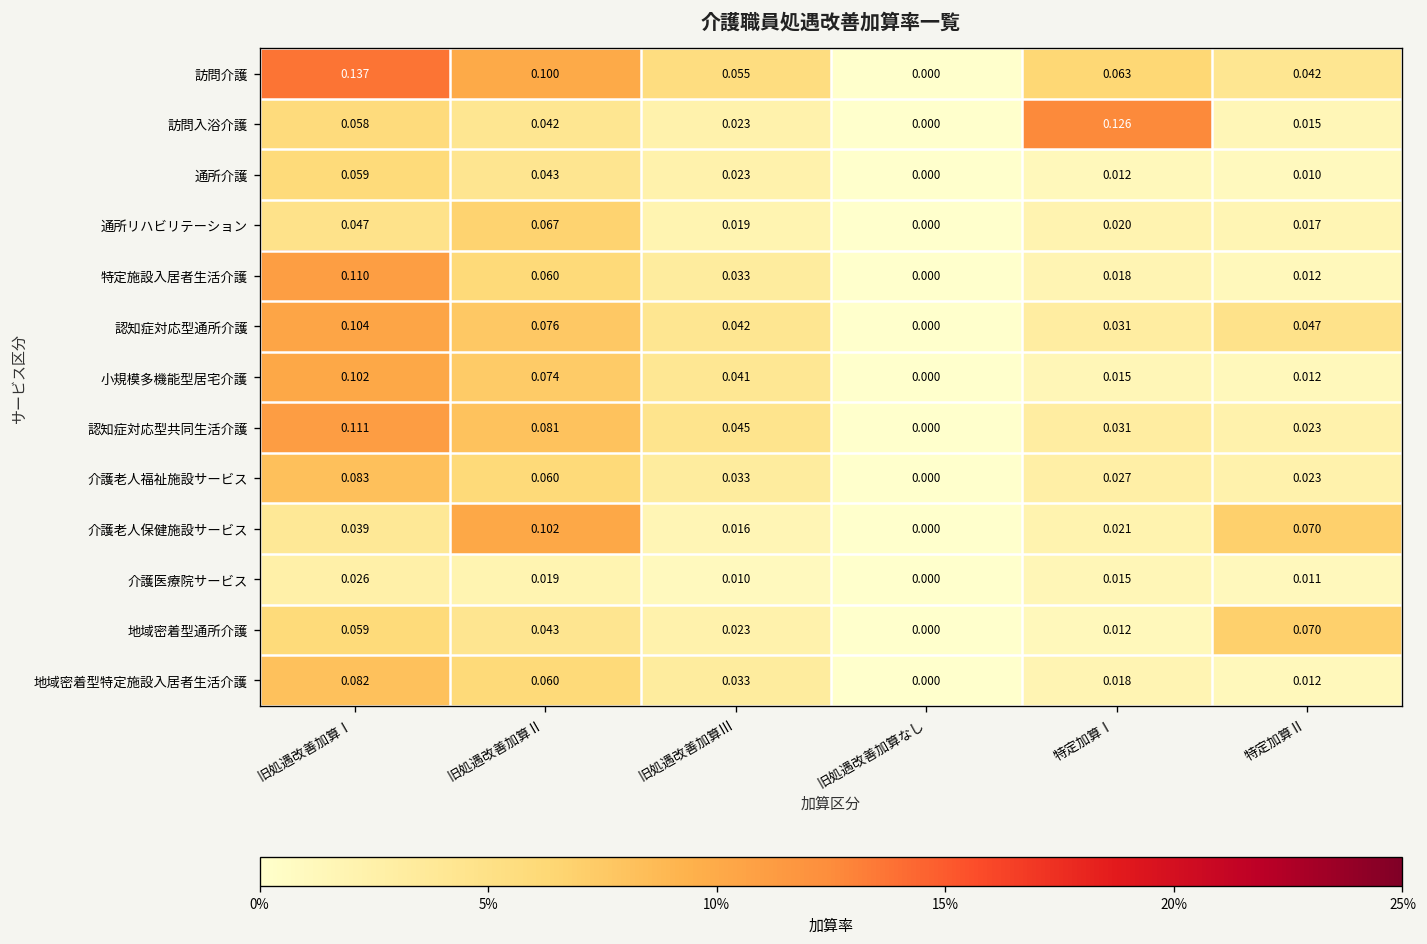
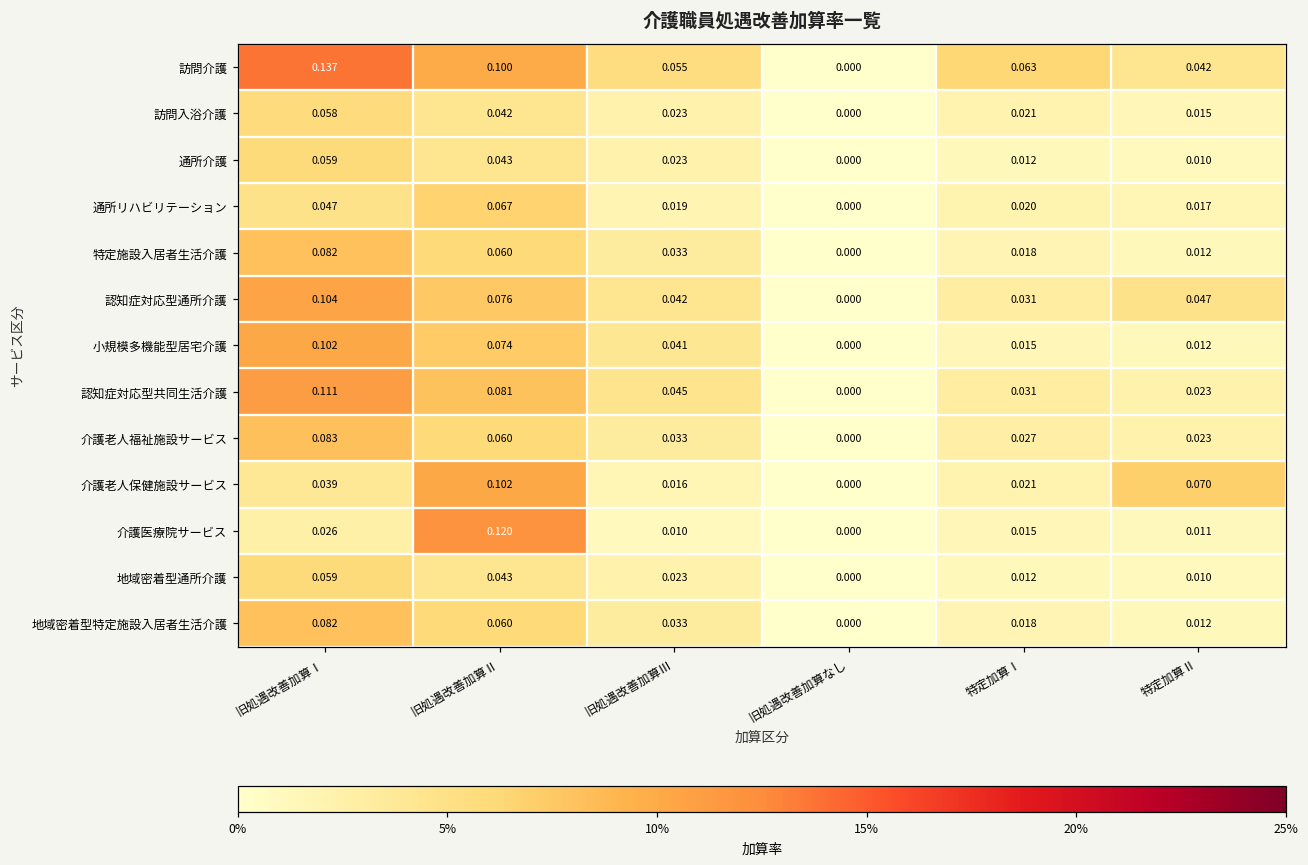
訪問入浴介護, 特定加算Ⅰ: 0.126 -> 0.021
特定施設入居者生活介護, 旧処遇改善加算Ⅰ: 0.110 -> 0.082
介護医療院サービス, 旧処遇改善加算Ⅱ: 0.019 -> 0.120
地域密着型通所介護, 特定加算Ⅱ: 0.070 -> 0.010
